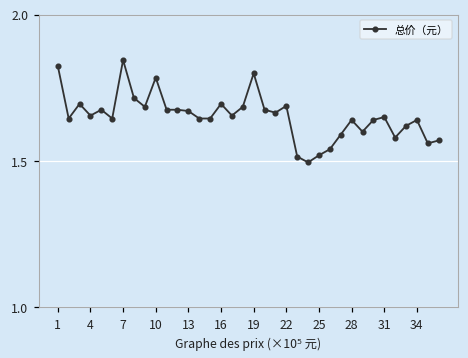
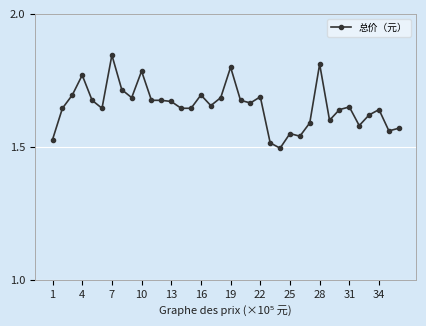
1: 1.83 -> 1.53
4: 1.66 -> 1.77
25: 1.52 -> 1.55
28: 1.64 -> 1.81
